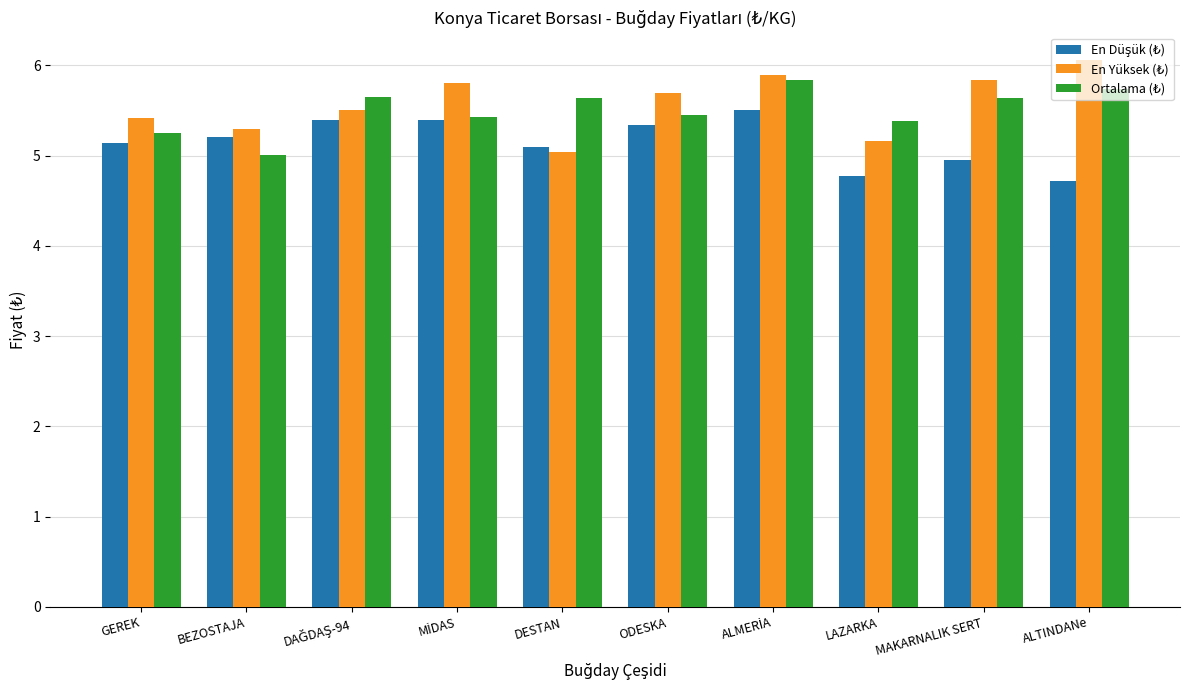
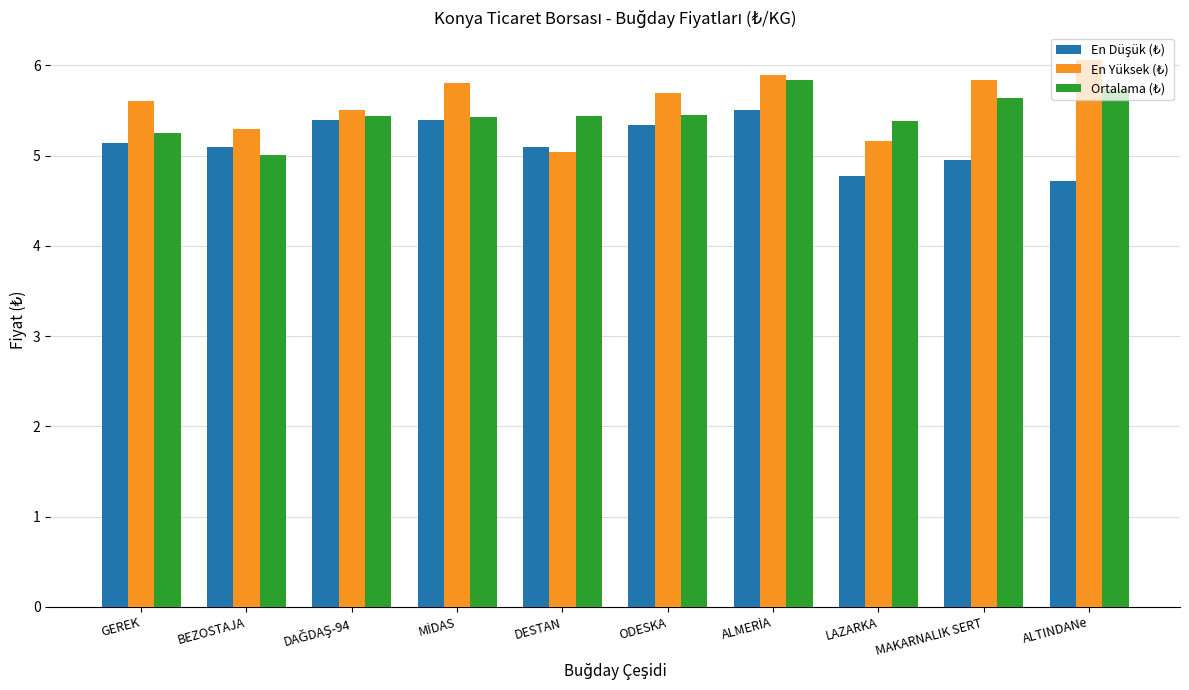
En Yüksek (₺), GEREK: 5.4 -> 5.6
En Düşük (₺), BEZOSTAJA: 5.2 -> 5.1
Ortalama (₺), DAĞDAŞ-94: 5.6 -> 5.4
Ortalama (₺), DESTAN: 5.6 -> 5.4
